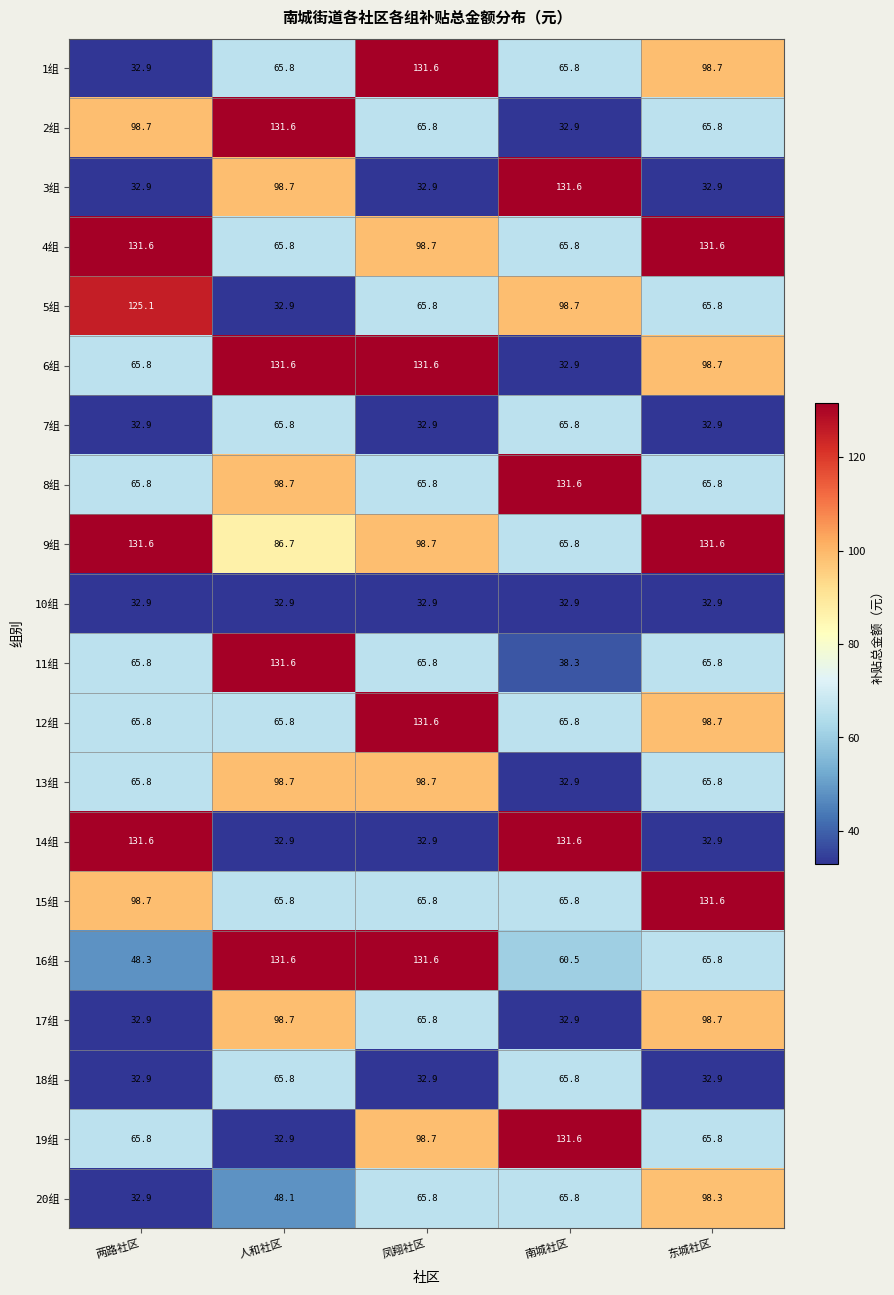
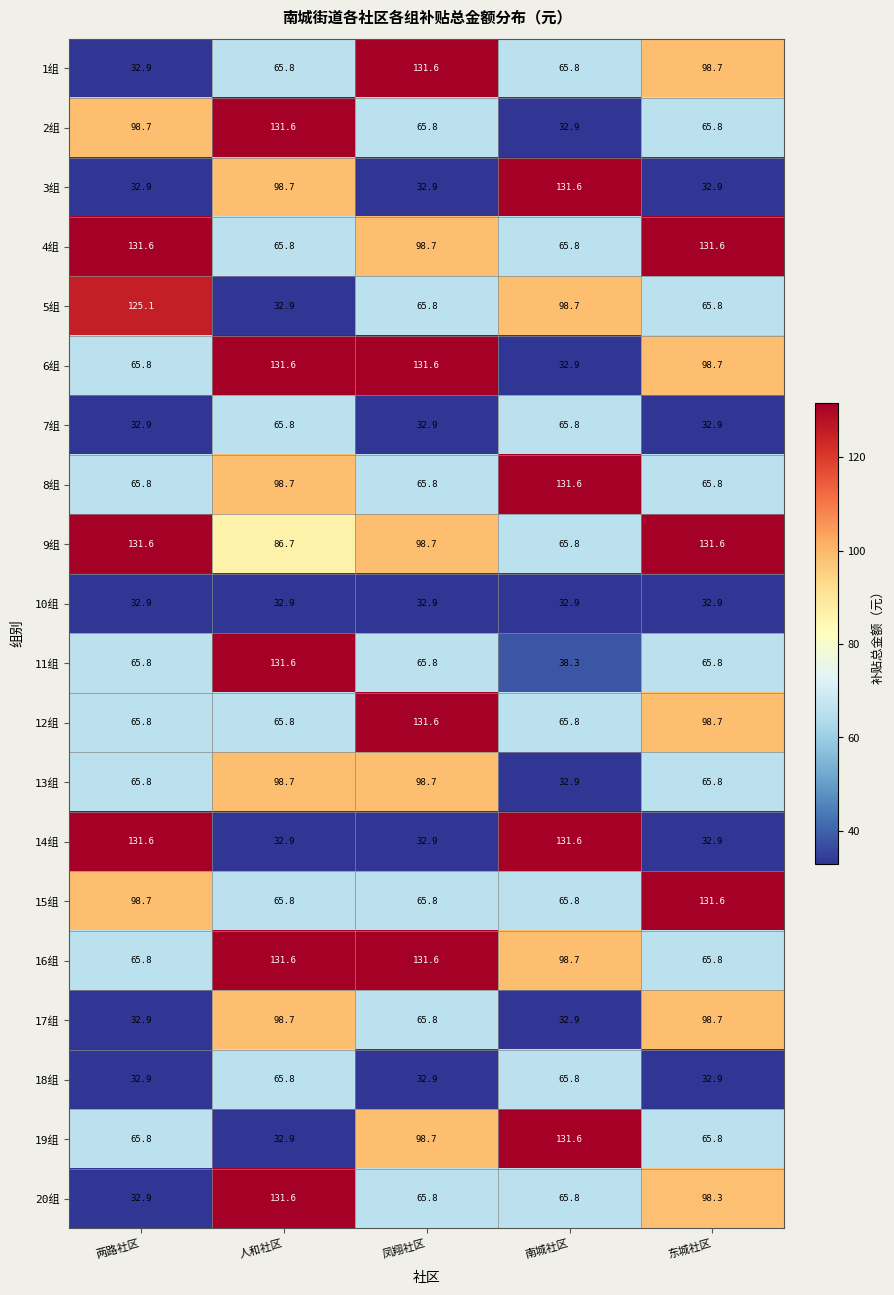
16组, 两路社区: 48.3 -> 65.8
16组, 南城社区: 60.5 -> 98.7
20组, 人和社区: 48.1 -> 131.6
